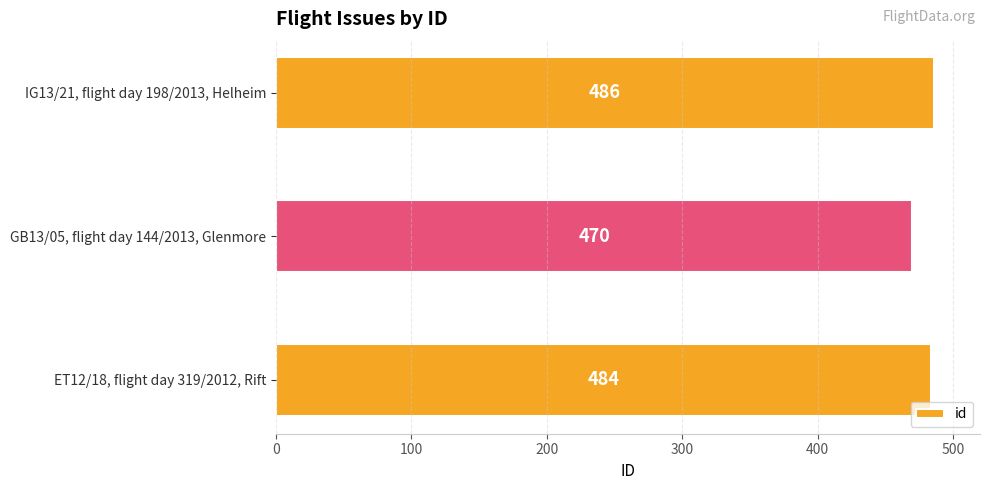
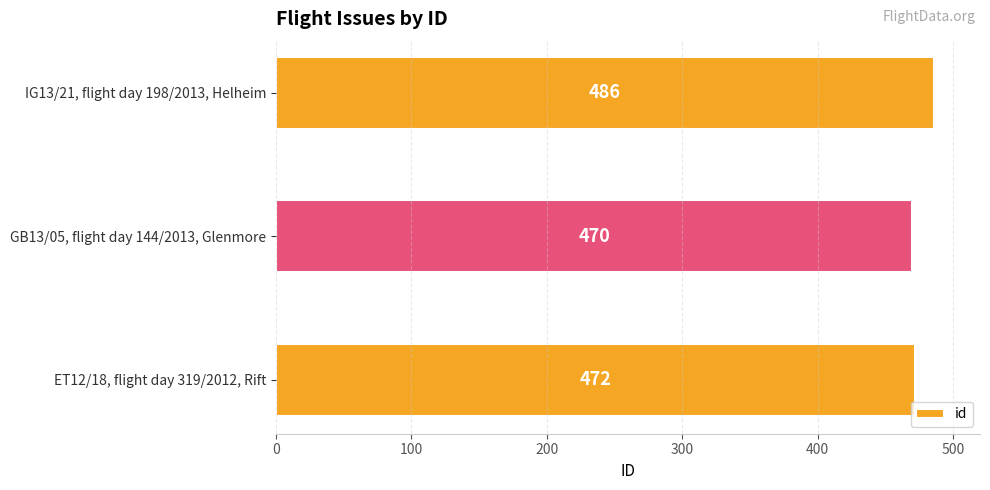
ET12/18, flight day 319/2012, Rift: 484 -> 472
